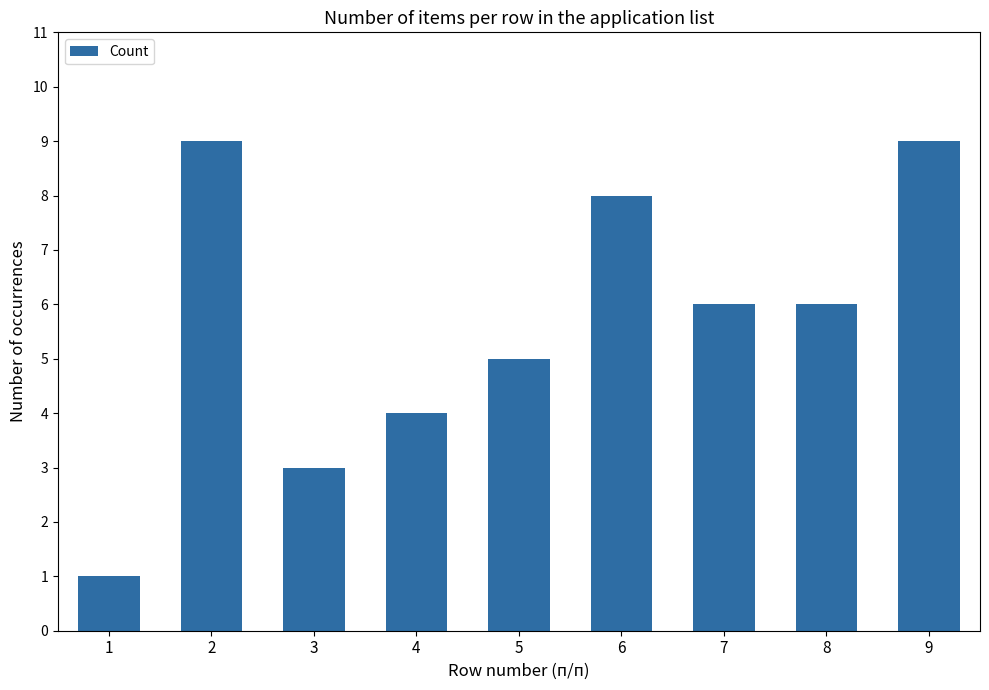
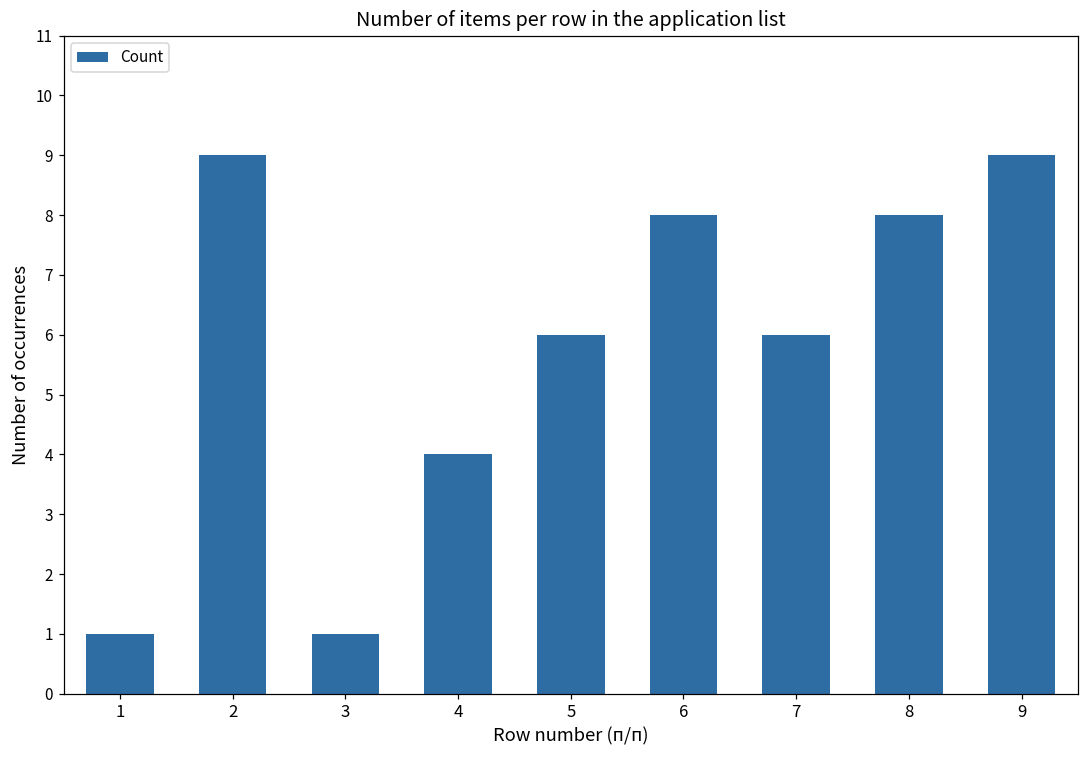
3: 3 -> 1
5: 5 -> 6
8: 6 -> 8
